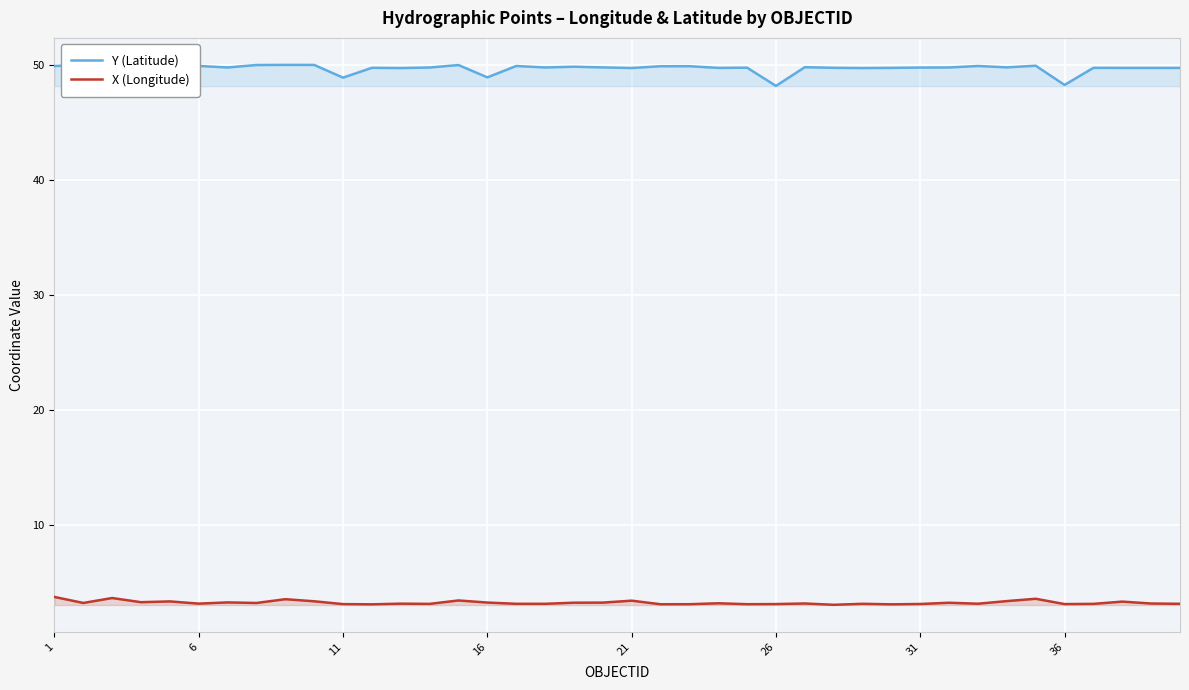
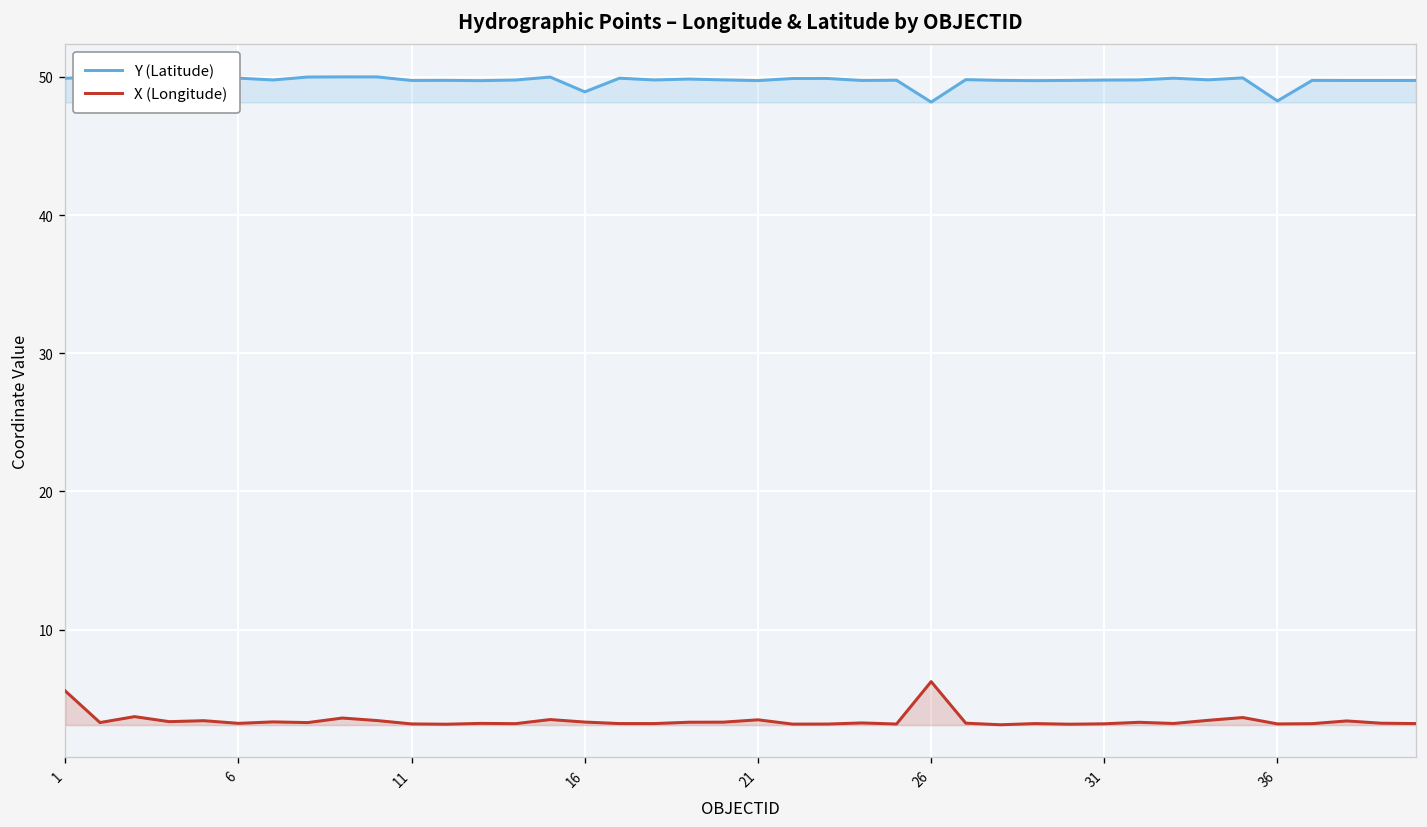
X (Longitude), 1: 3.8 -> 5.6
Y (Latitude), 11: 48.9 -> 49.7
X (Longitude), 26: 3.2 -> 6.2
